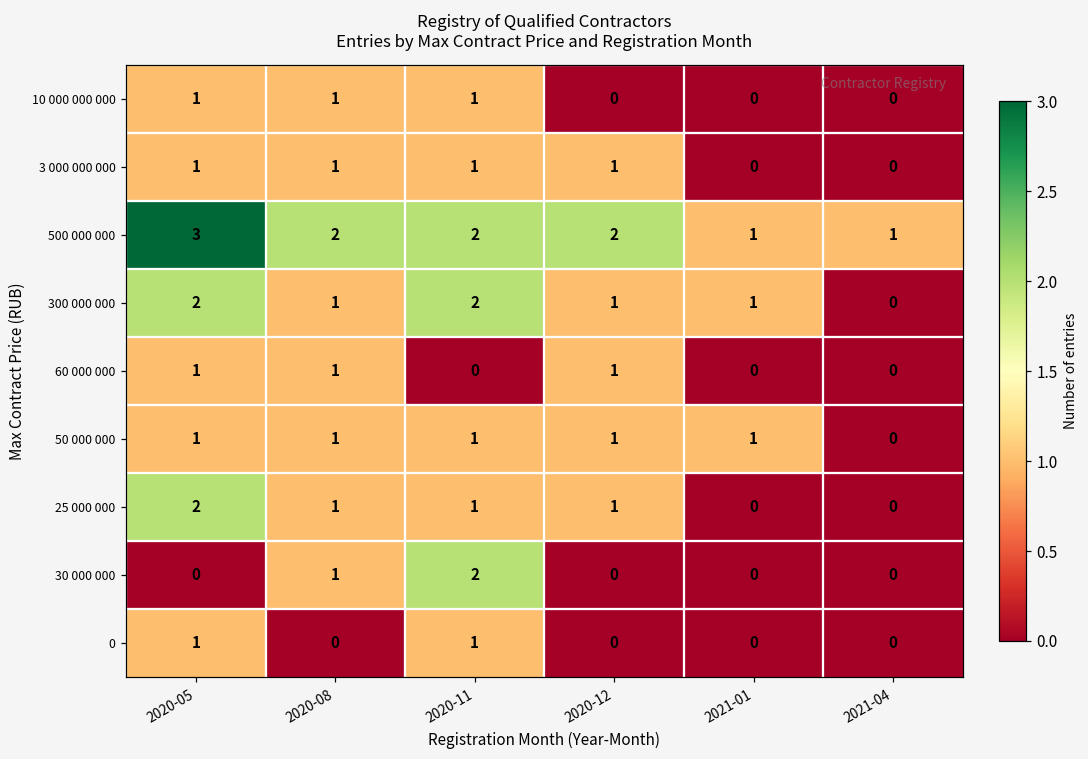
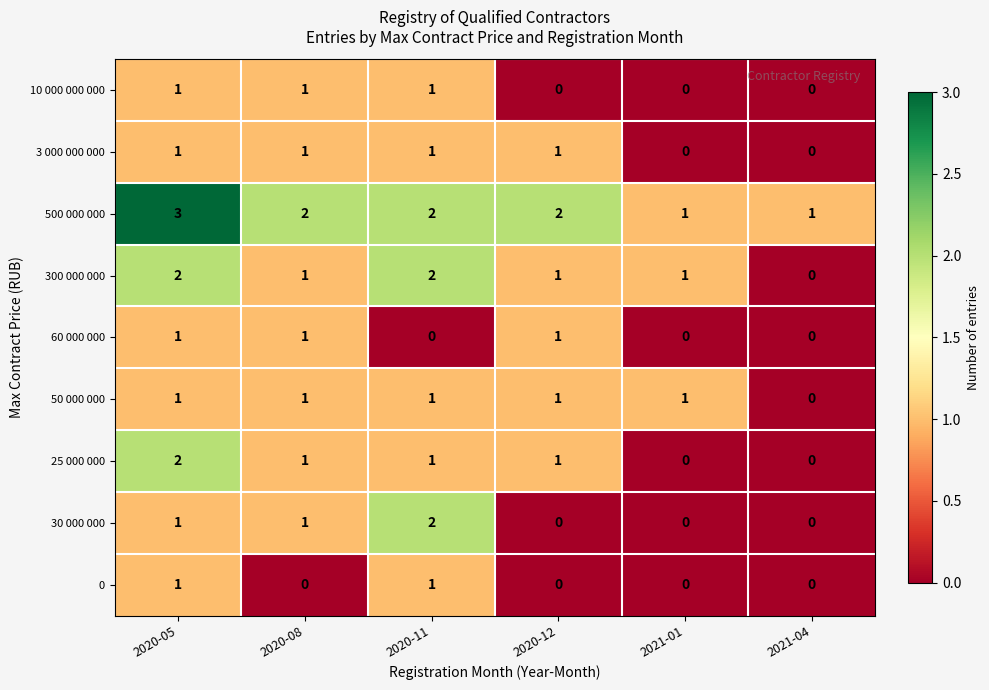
30 000 000, 2020-05: 0 -> 1
